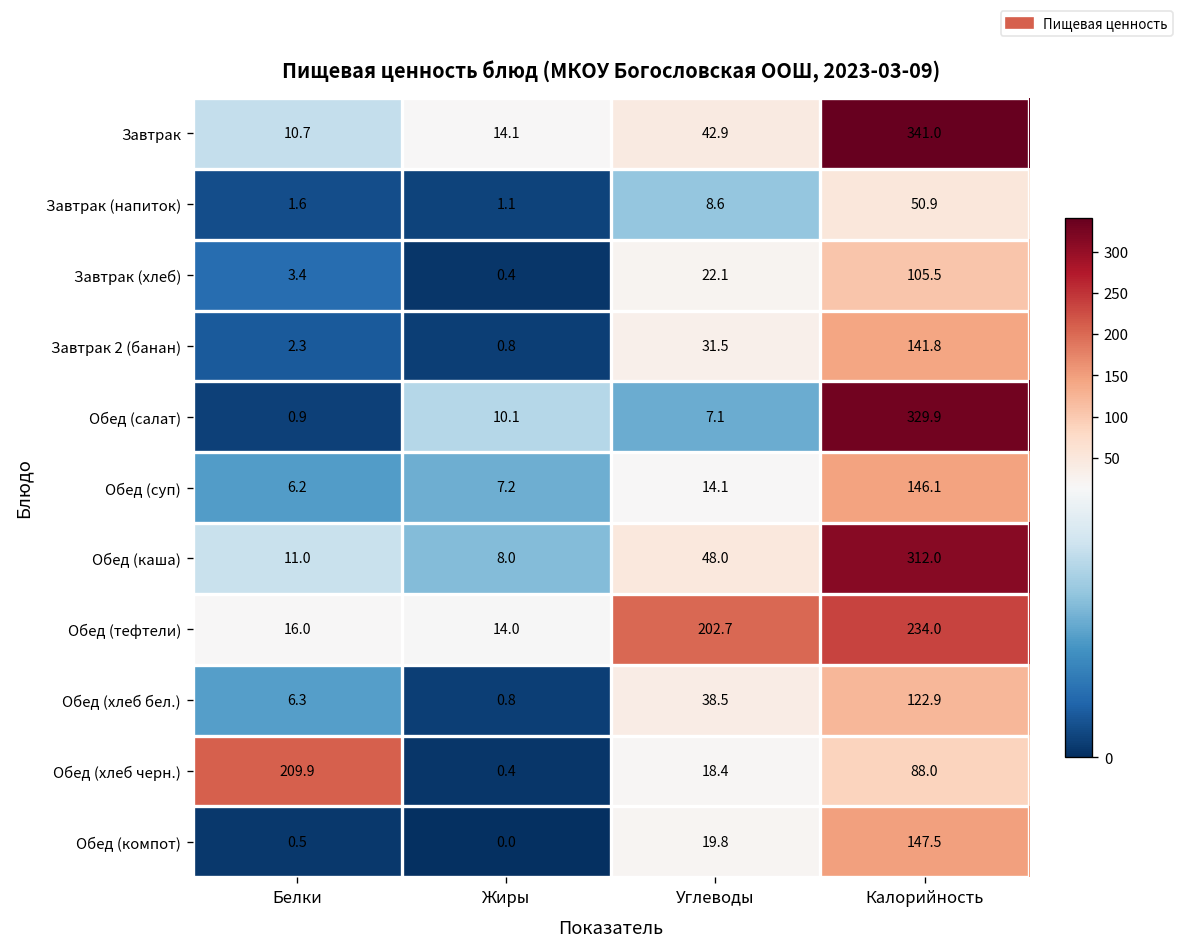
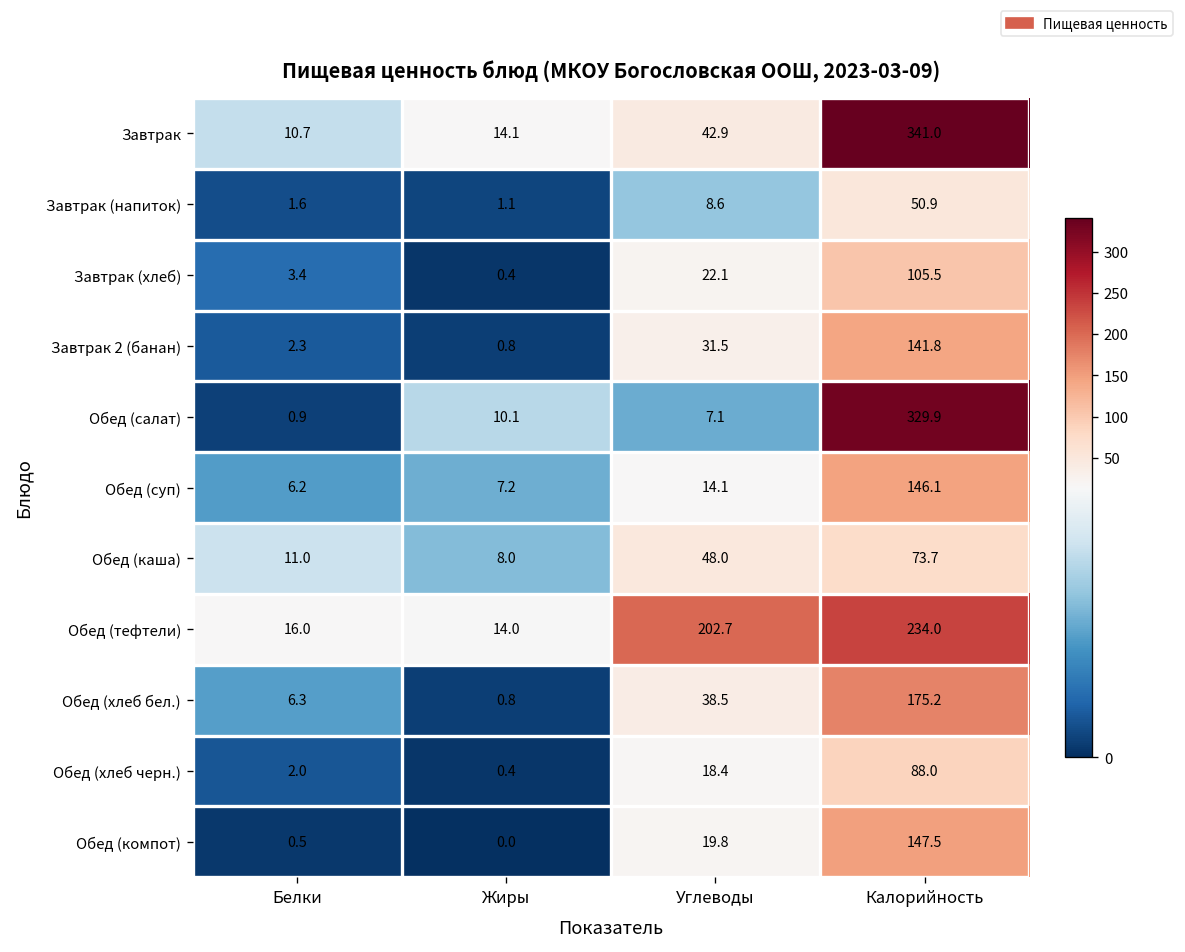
Обед (каша), Калорийность: 312.0 -> 73.7
Обед (хлеб бел.), Калорийность: 122.9 -> 175.2
Обед (хлеб черн.), Белки: 209.9 -> 2.0
